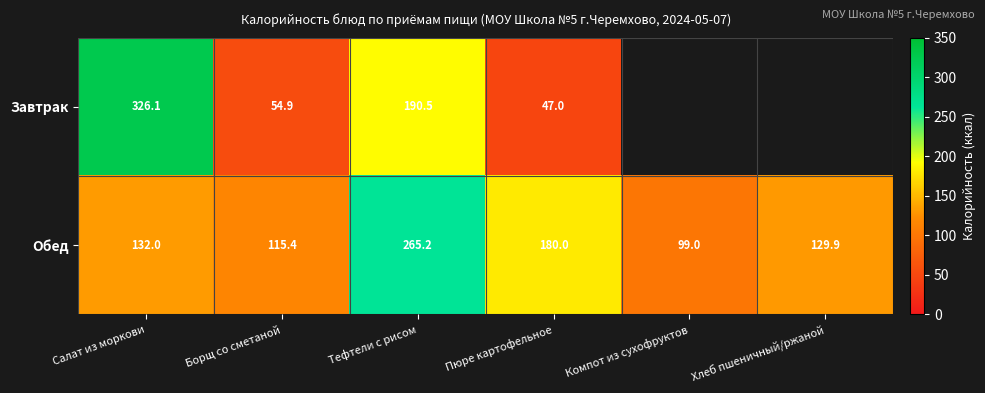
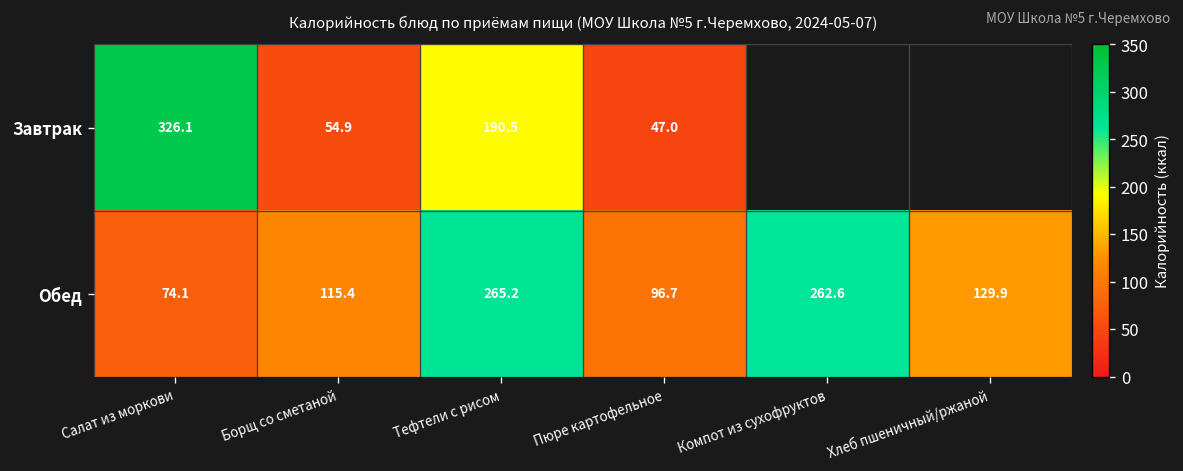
Обед, Салат из моркови: 132.0 -> 74.1
Обед, Пюре картофельное: 180.0 -> 96.7
Обед, Компот из сухофруктов: 99.0 -> 262.6
